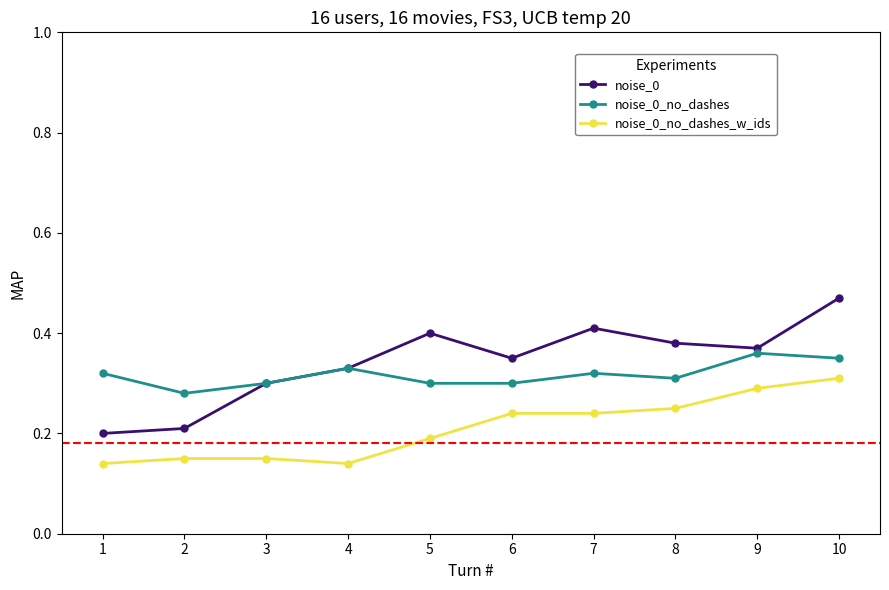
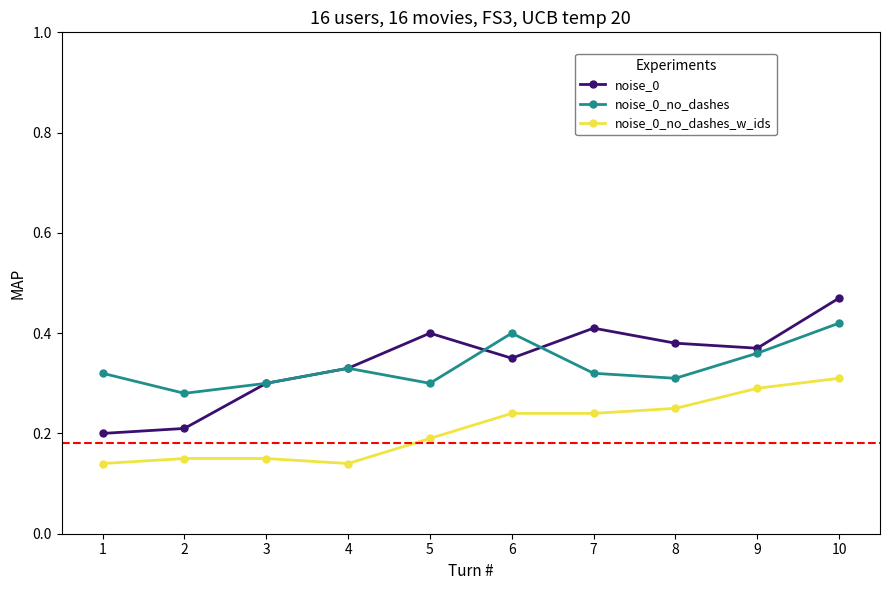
noise_0_no_dashes, 6: 0.3 -> 0.4
noise_0_no_dashes, 10: 0.35 -> 0.42
